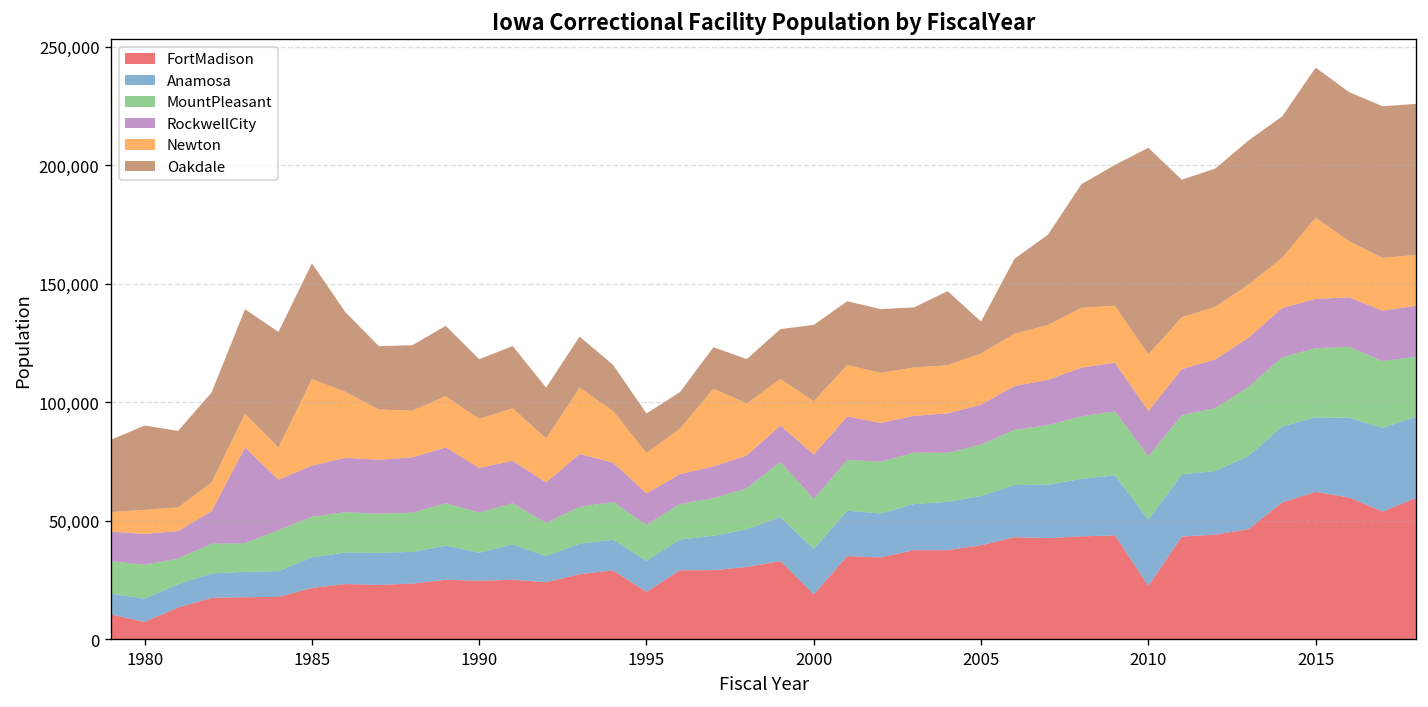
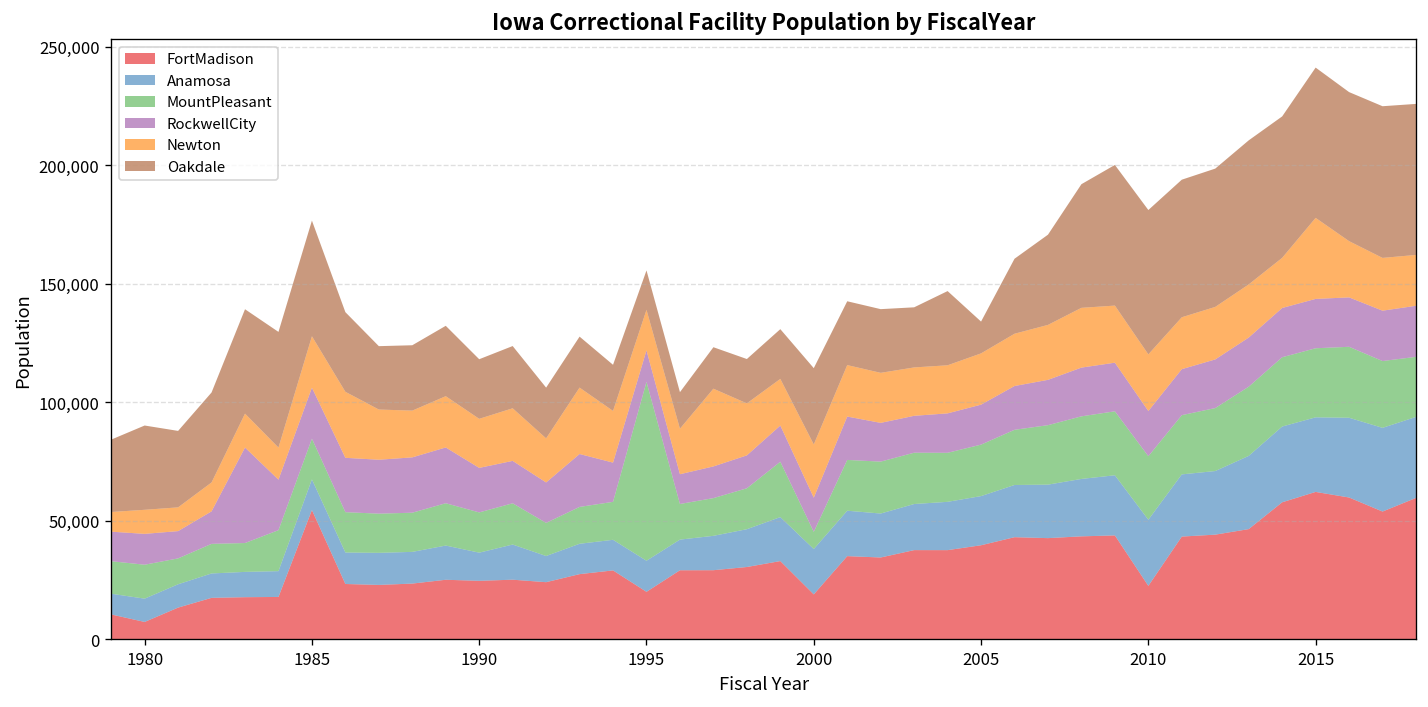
FortMadison, 1985: 22,000 -> 55,000
Newton, 1985: 37,000 -> 22,000
MountPleasant, 1995: 15,000 -> 75,000
MountPleasant, 2000: 21,000 -> 7,000
RockwellCity, 2000: 19,000 -> 14,000
Oakdale, 2010: 87,000 -> 61,000
